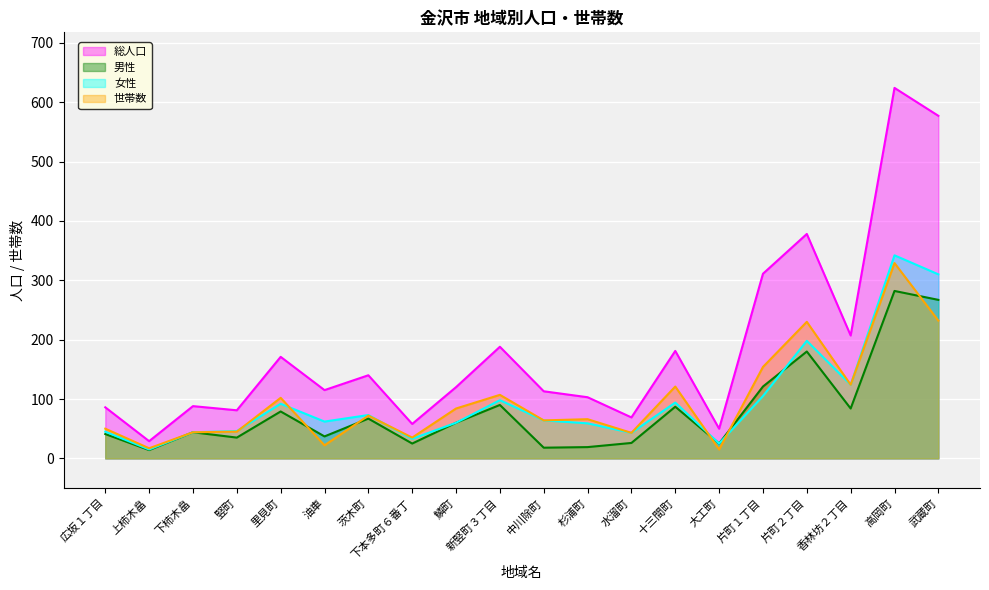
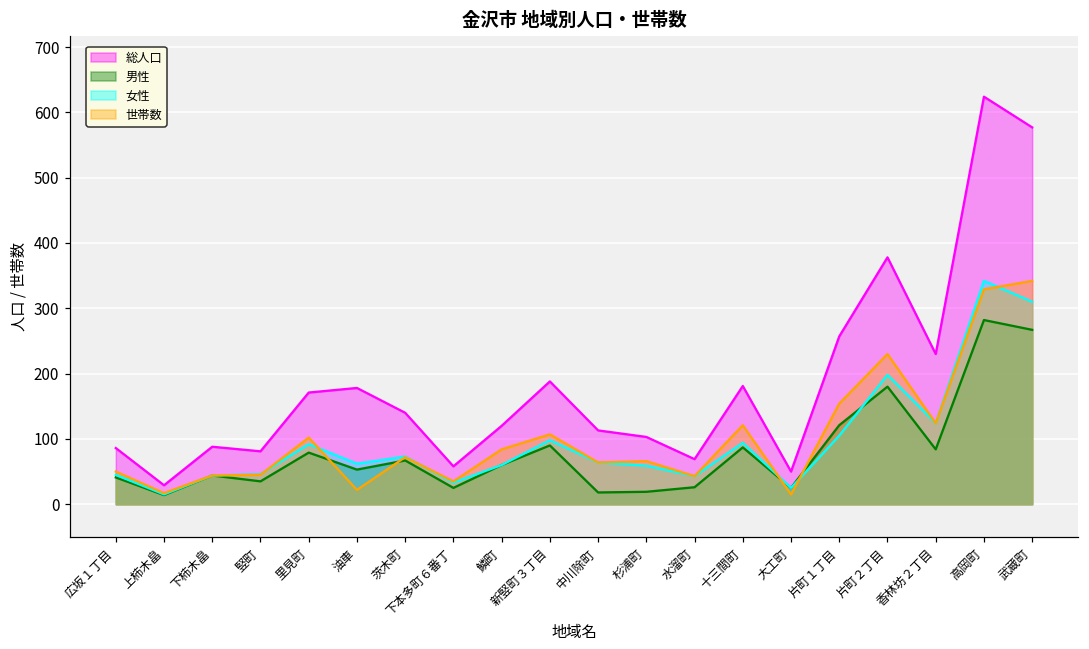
総人口, 油車: 120 -> 180
男性, 油車: 40 -> 50
総人口, 片町１丁目: 310 -> 260
総人口, 香林坊２丁目: 210 -> 230
世帯数, 武蔵町: 230 -> 340
